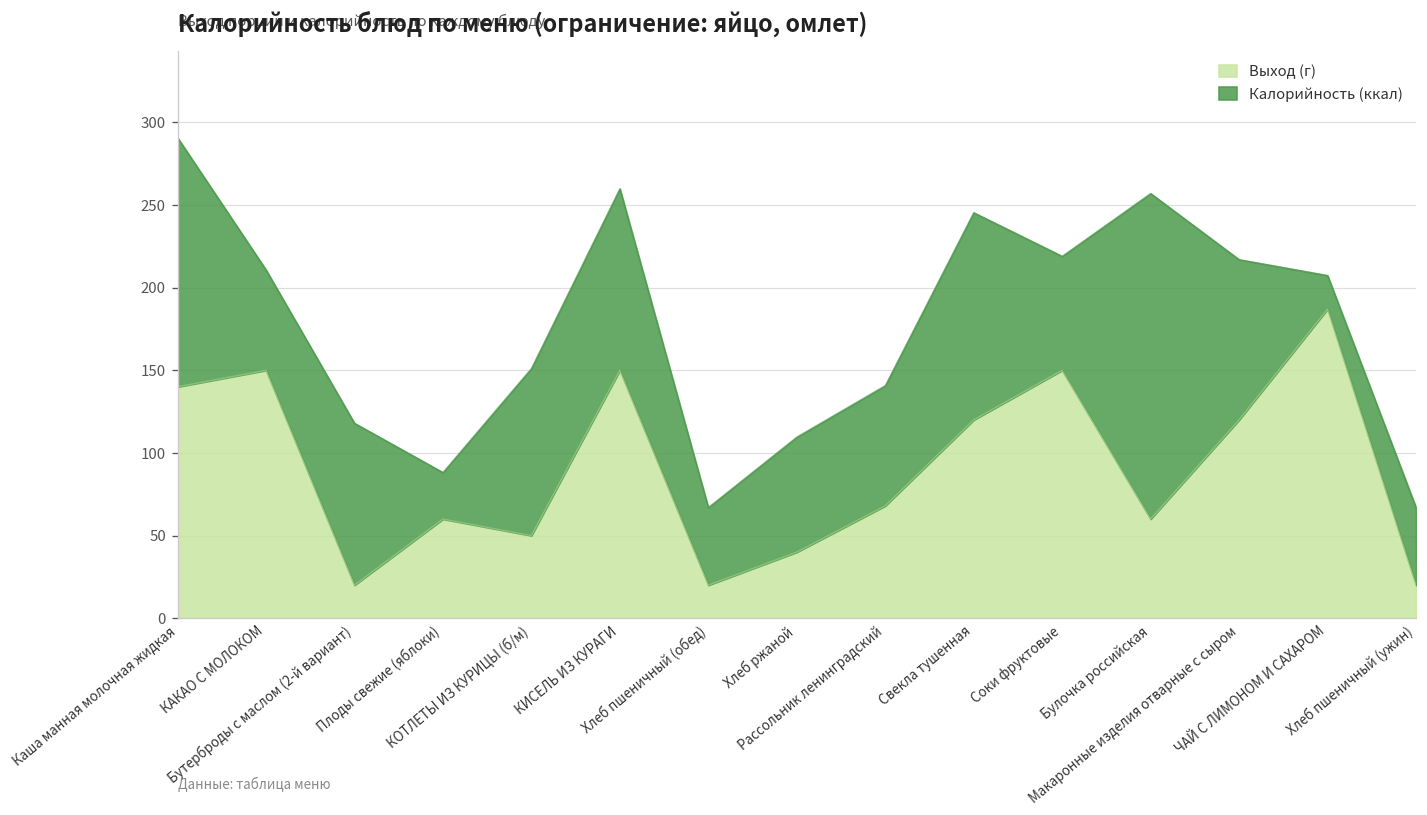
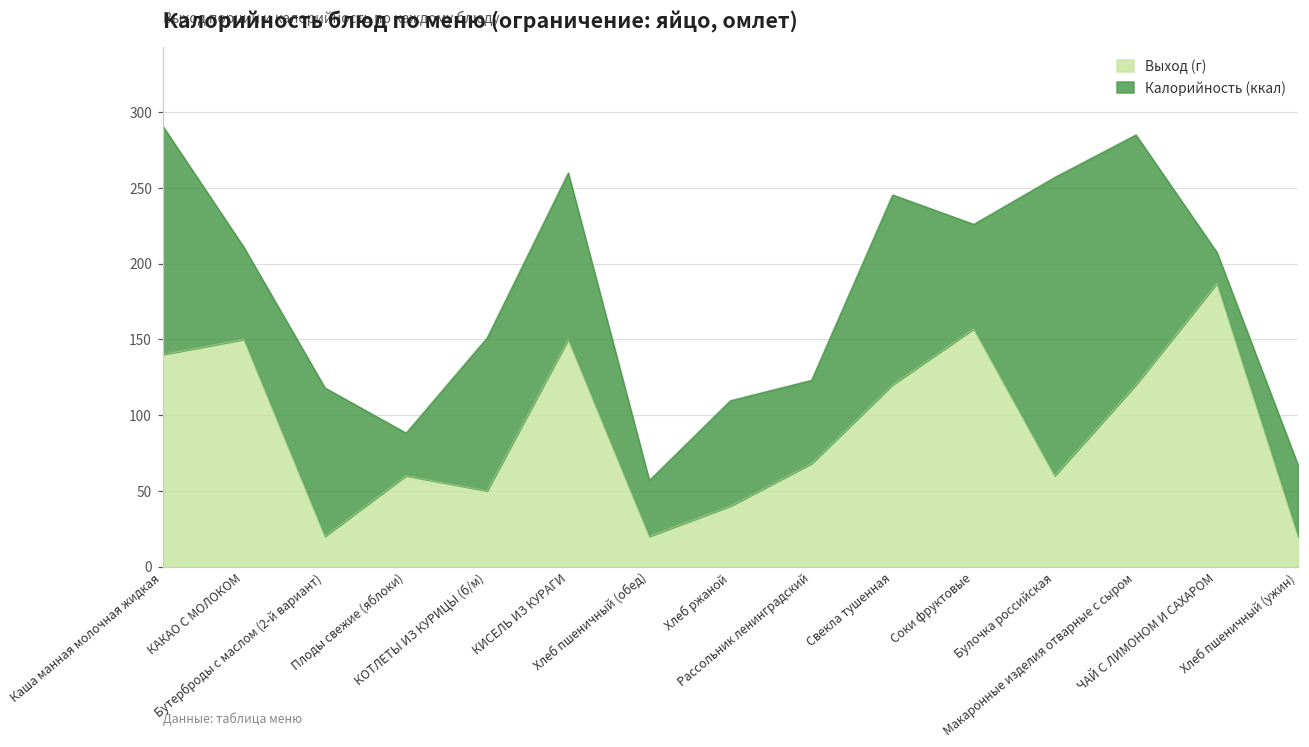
Калорийность (ккал), Хлеб пшеничный (обед): 47 -> 37
Калорийность (ккал), Рассольник ленинградский: 73 -> 55
Выход (г), Соки фруктовые: 150 -> 157
Калорийность (ккал), Макаронные изделия отварные с сыром: 97 -> 165
